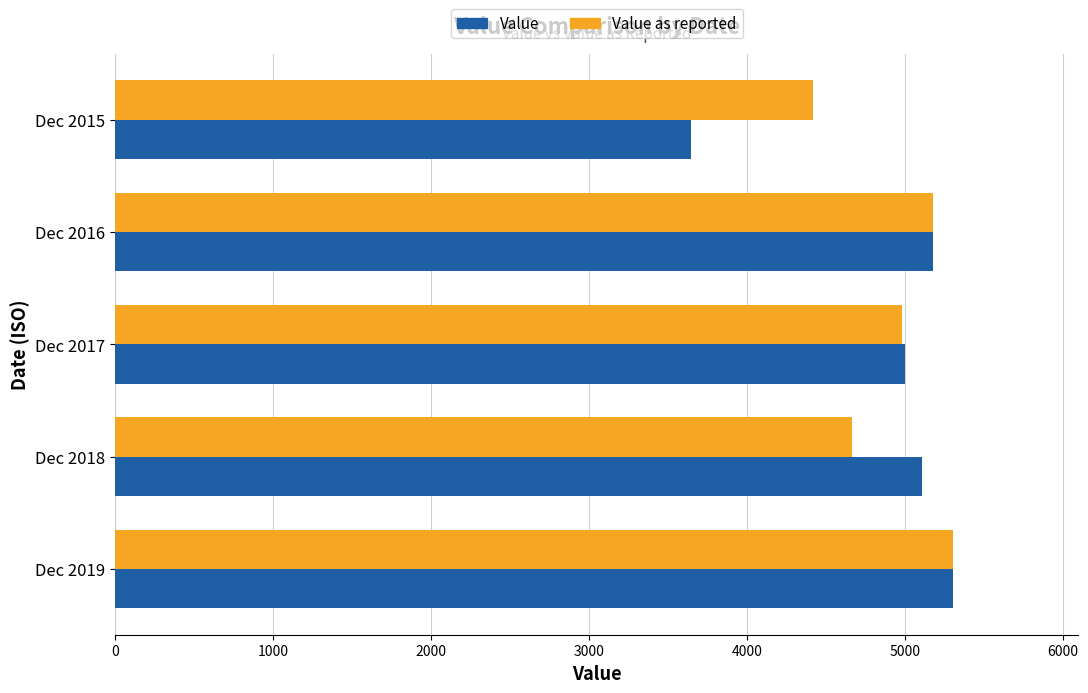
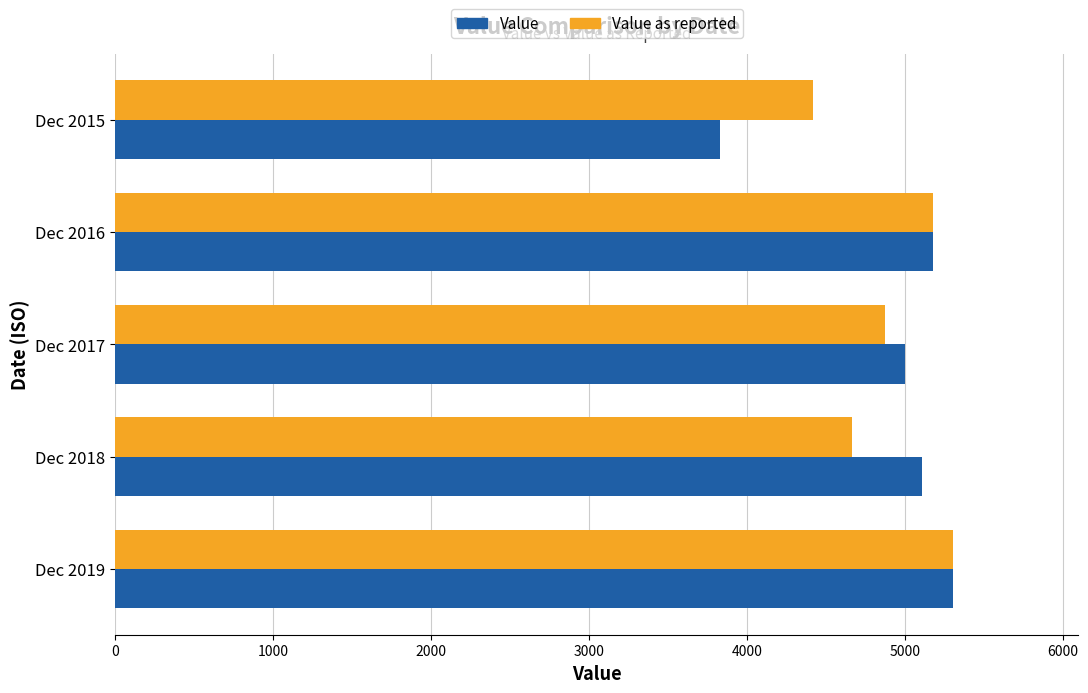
Value, Dec 2015: 3640 -> 3830
Value as reported, Dec 2017: 4980 -> 4880
